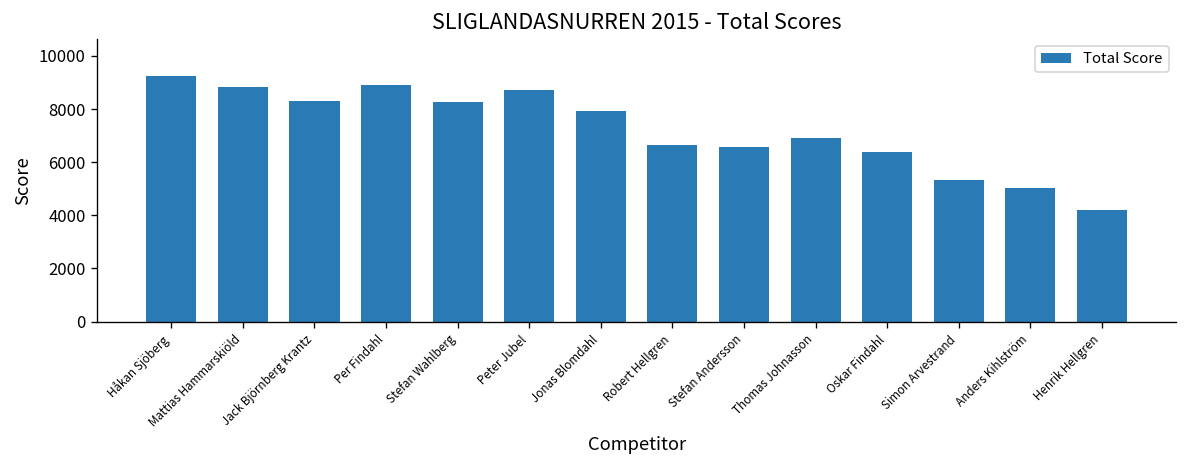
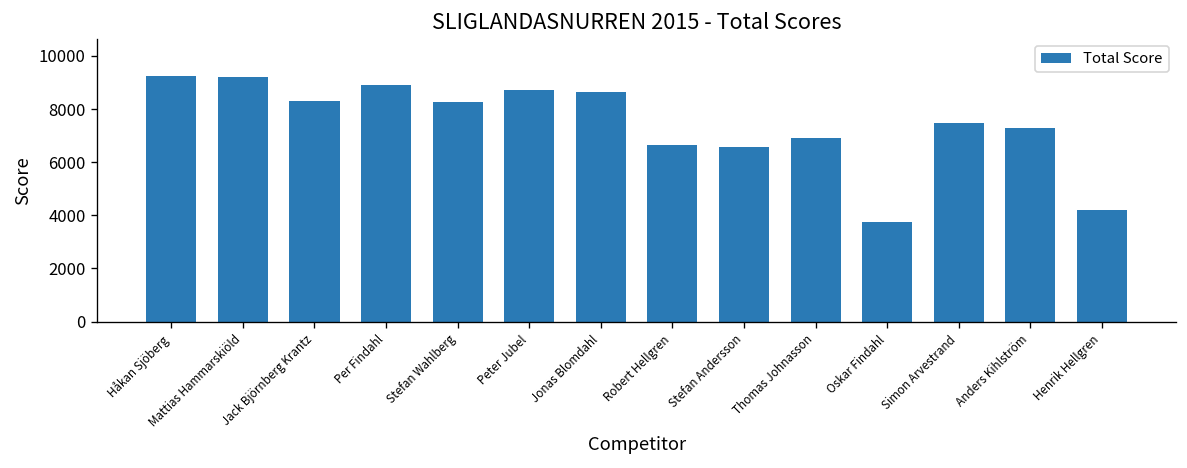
Mattias Hammarskiöld: 8800 -> 9200
Jonas Blomdahl: 7900 -> 8700
Oskar Findahl: 6400 -> 3800
Simon Arvestrand: 5300 -> 7500
Anders Kihlström: 5000 -> 7300
